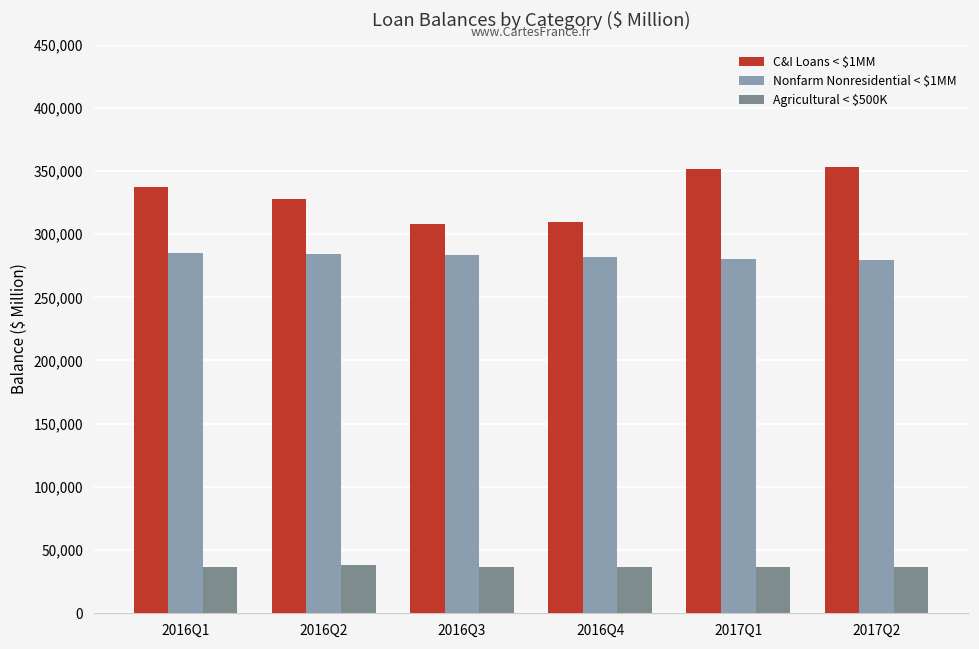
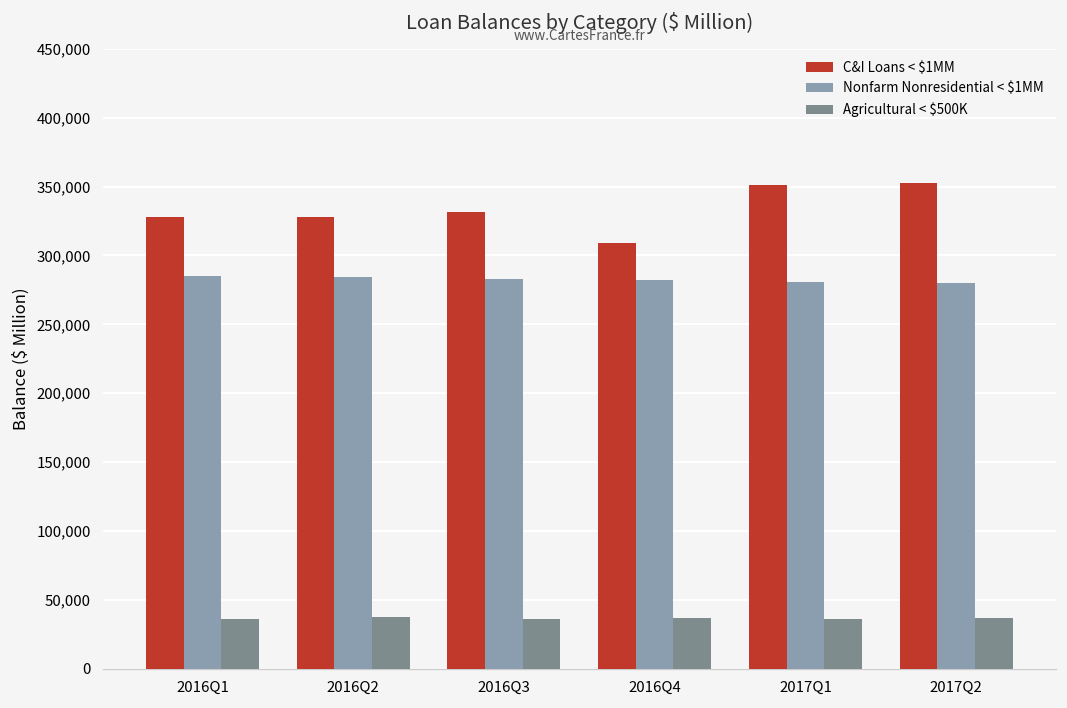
C&I Loans < $1MM, 2016Q1: 337,000 -> 328,000
C&I Loans < $1MM, 2016Q3: 308,000 -> 331,000
